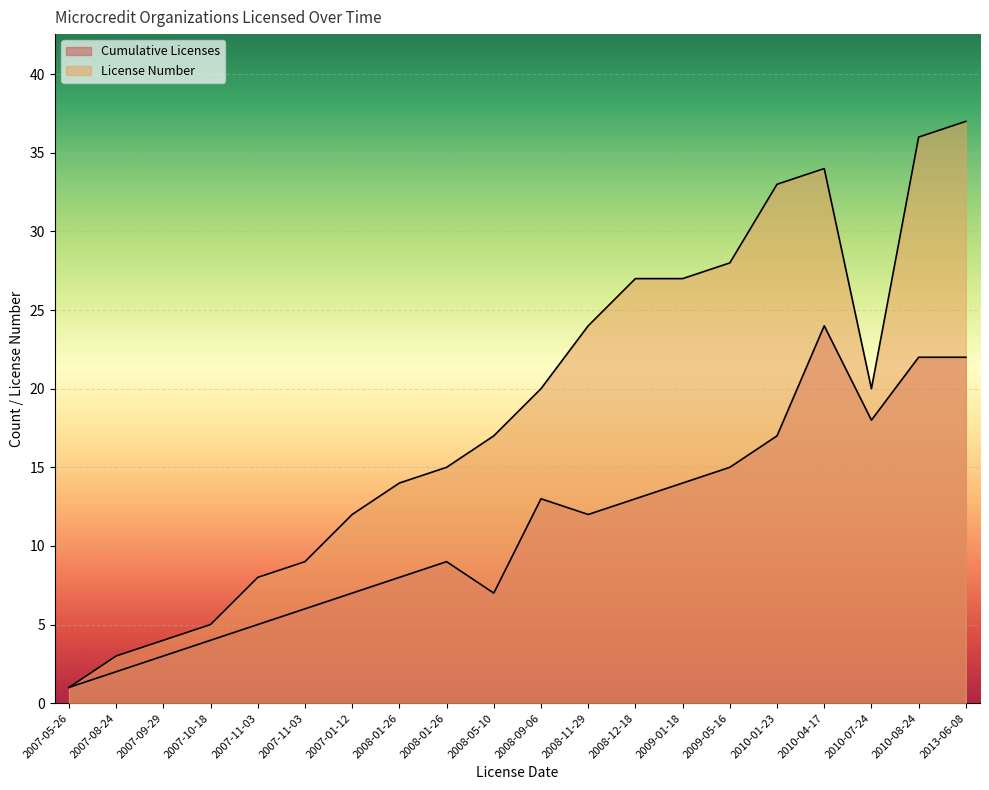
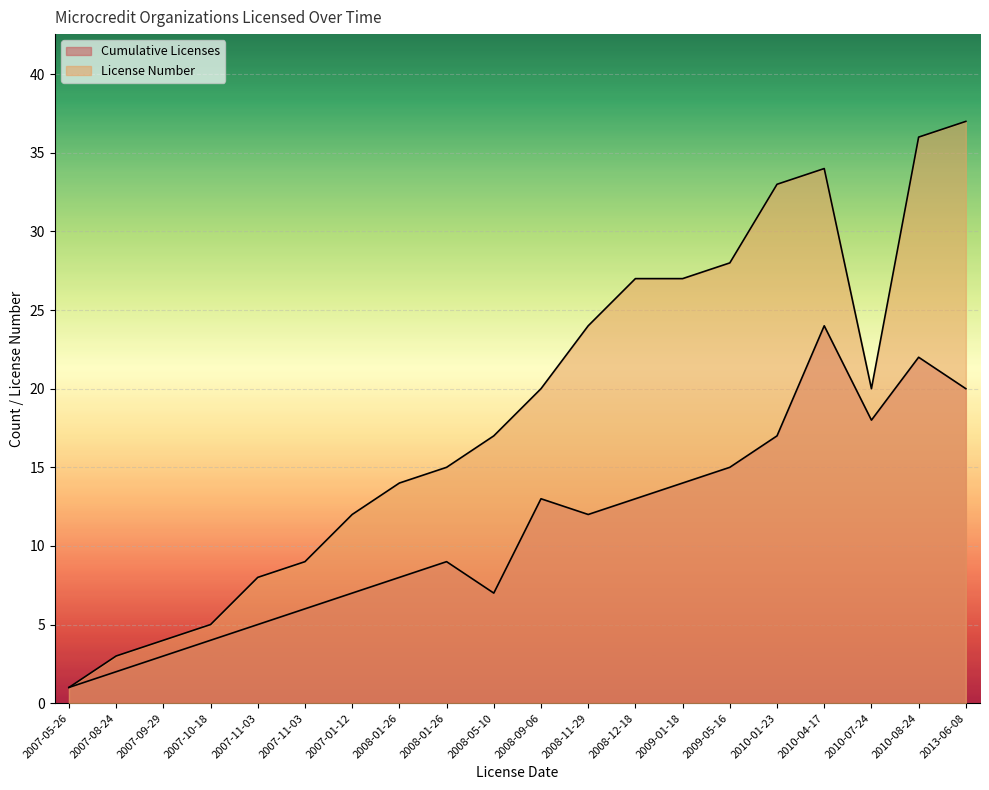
Cumulative Licenses, 2013-06-08: 22 -> 20
